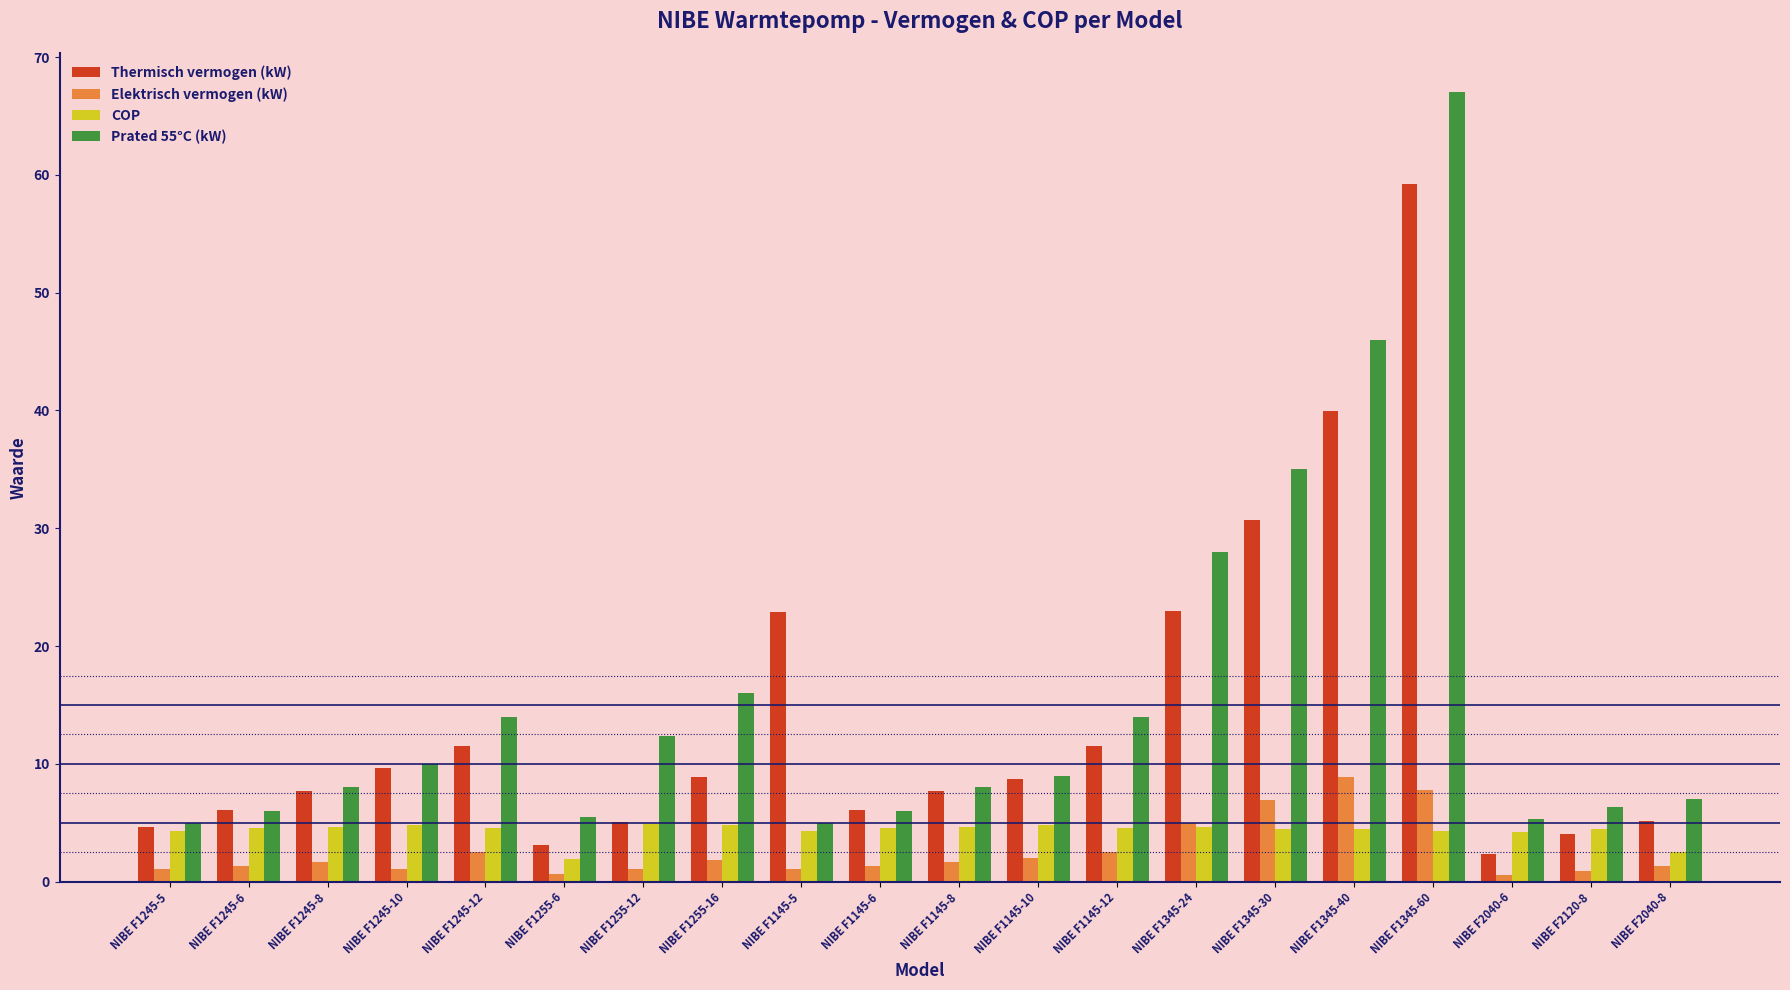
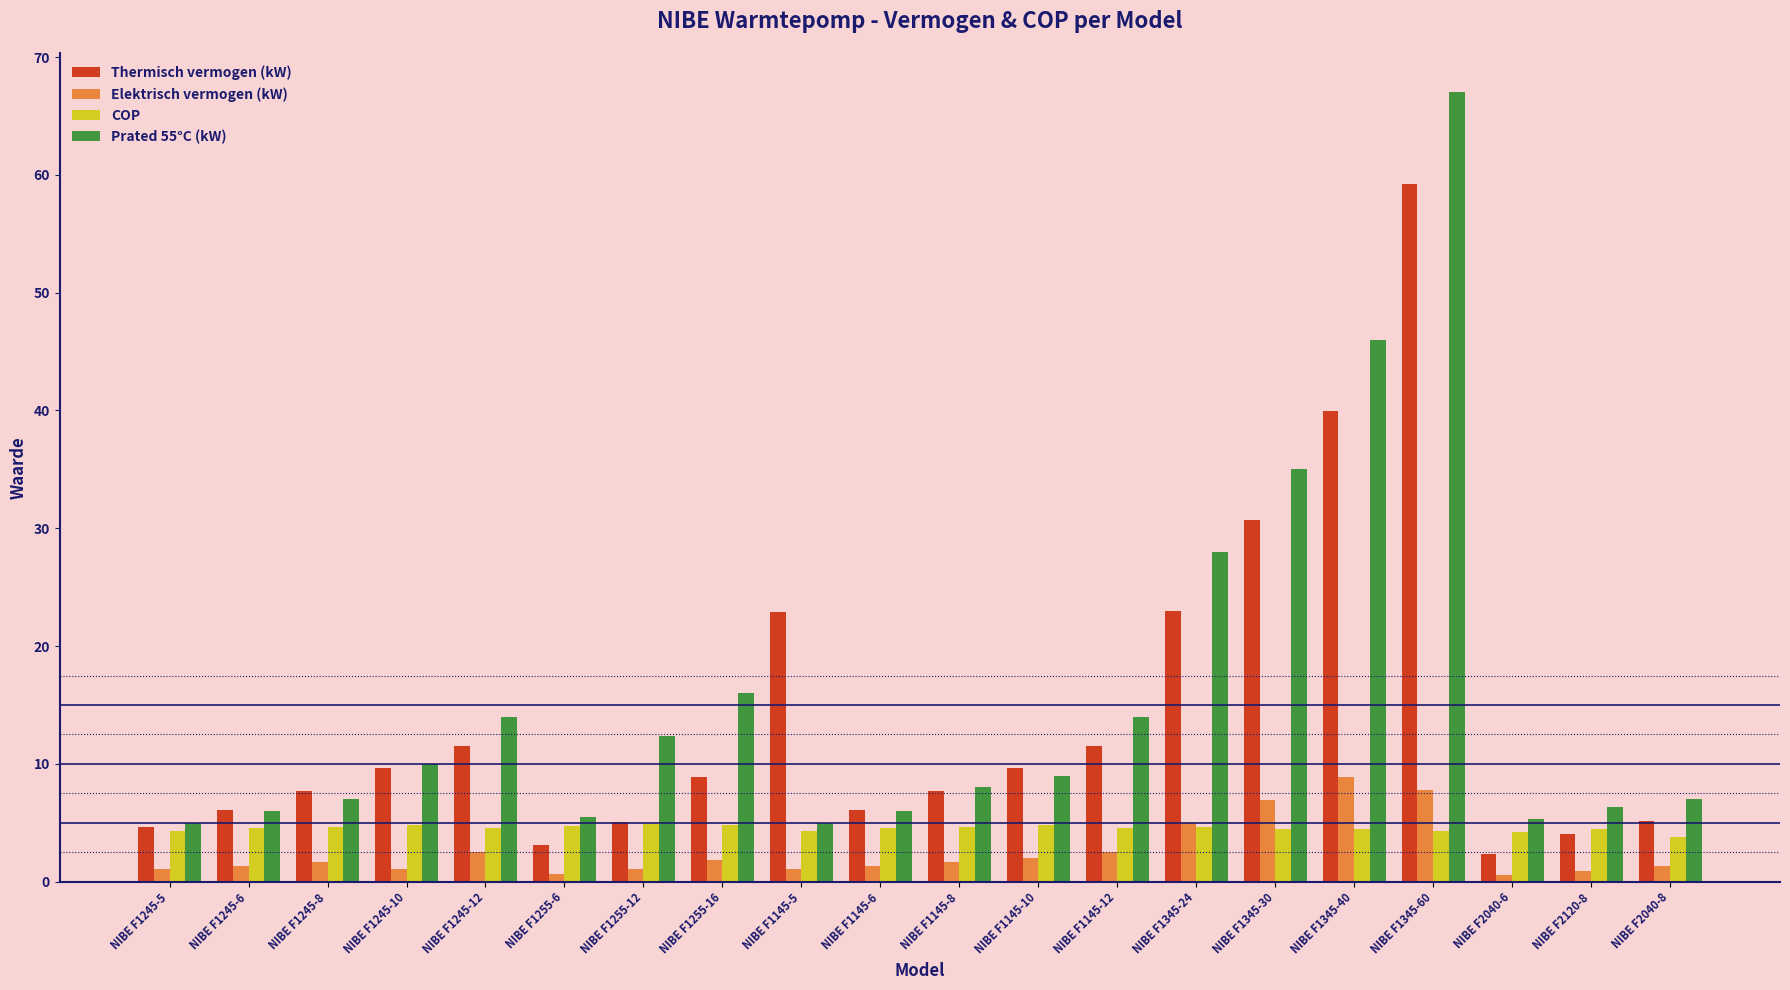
Prated 55°C (kW), NIBE F1245-8: 8 -> 7
COP, NIBE F1255-6: 1.9 -> 4.7
Thermisch vermogen (kW), NIBE F1145-10: 8.7 -> 9.7
COP, NIBE F2040-8: 2.6 -> 3.8
